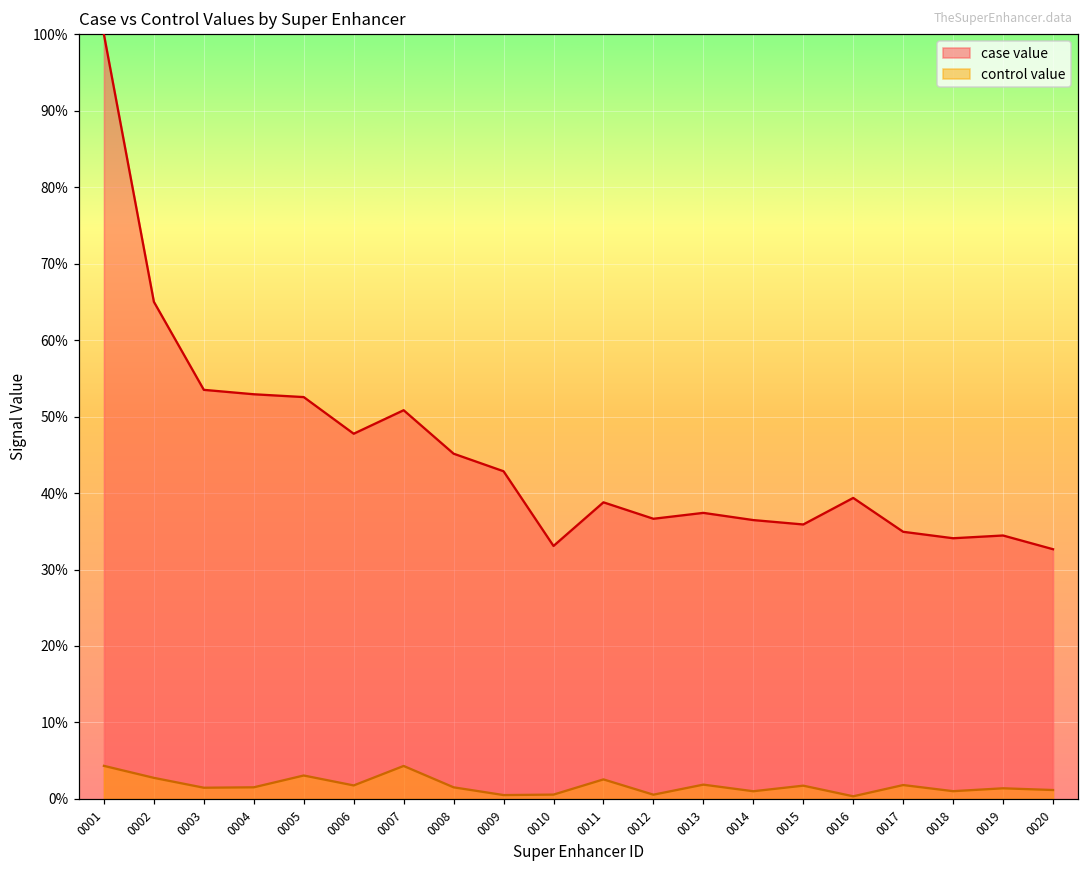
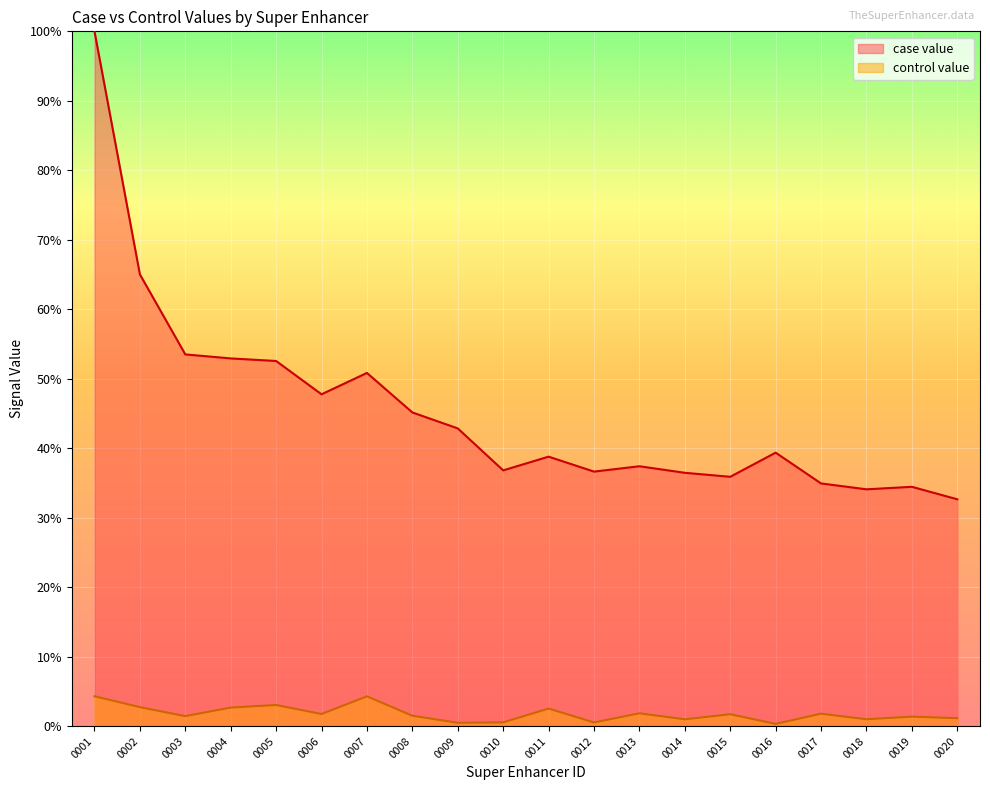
control value, 0004: 2% -> 3%
case value, 0010: 33% -> 37%
